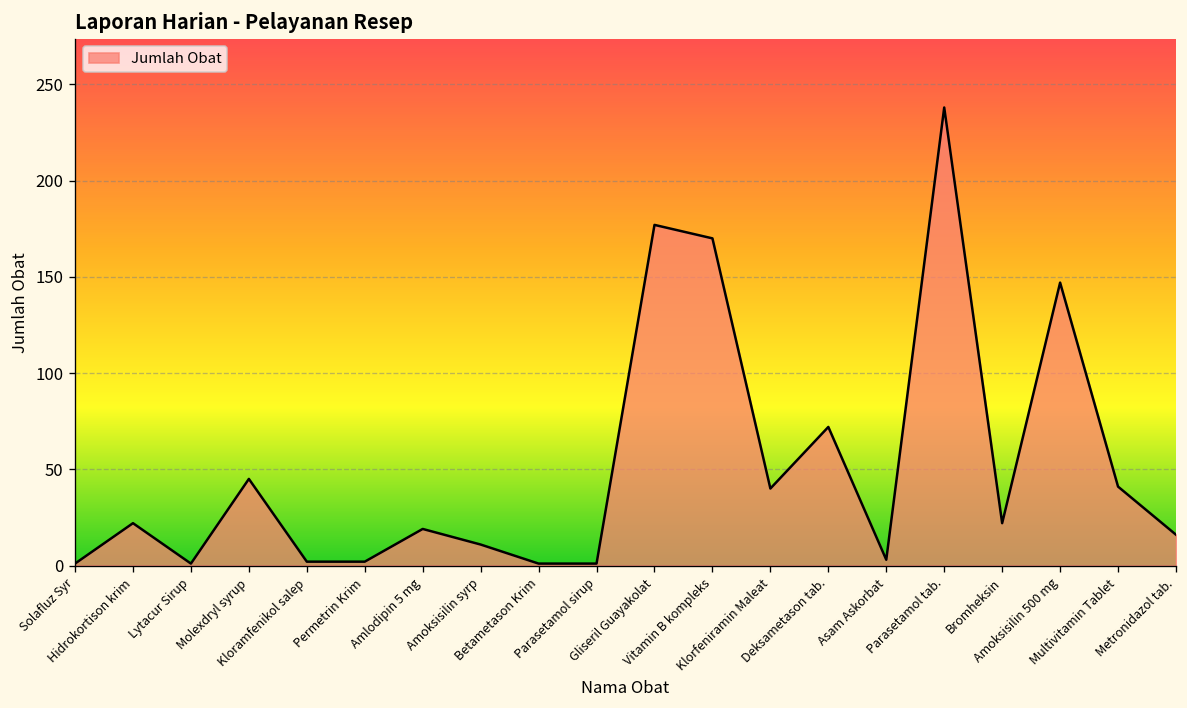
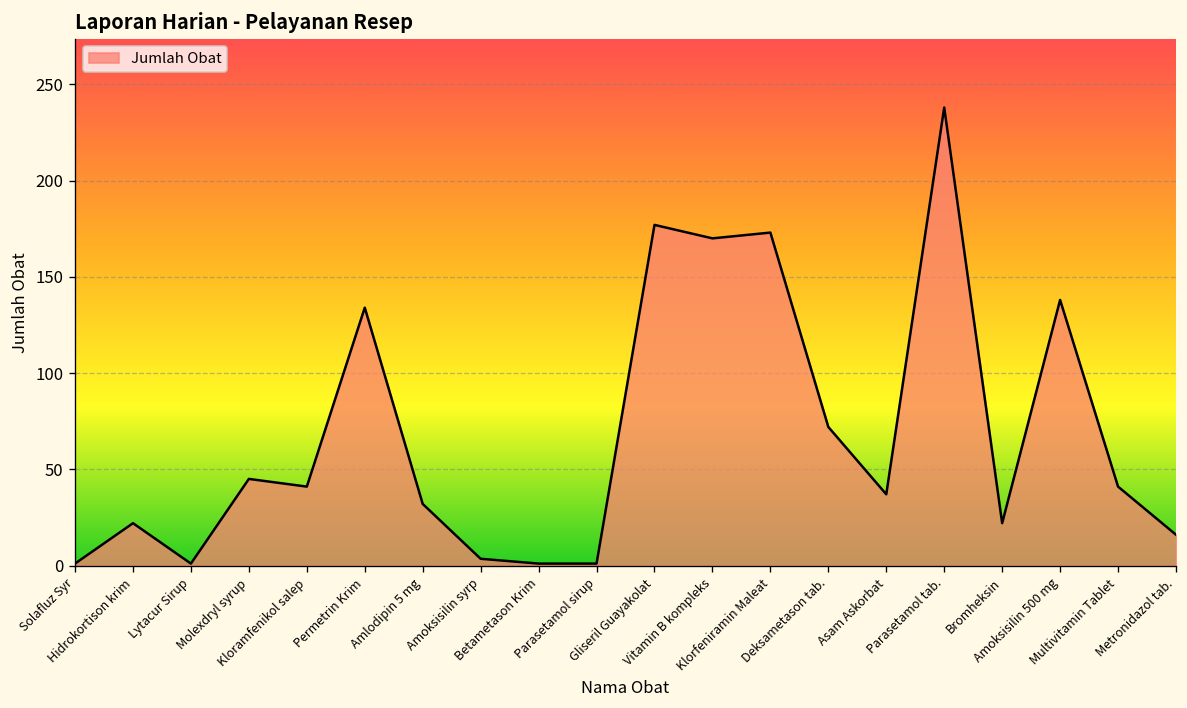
Kloramfenikol salep: 2 -> 41
Permetrin Krim: 2 -> 134
Amlodipin 5 mg: 19 -> 32
Amoksisilin syrp: 11 -> 4
Klorfeniramin Maleat: 40 -> 173
Asam Askorbat: 3 -> 37
Amoksisilin 500 mg: 147 -> 138
